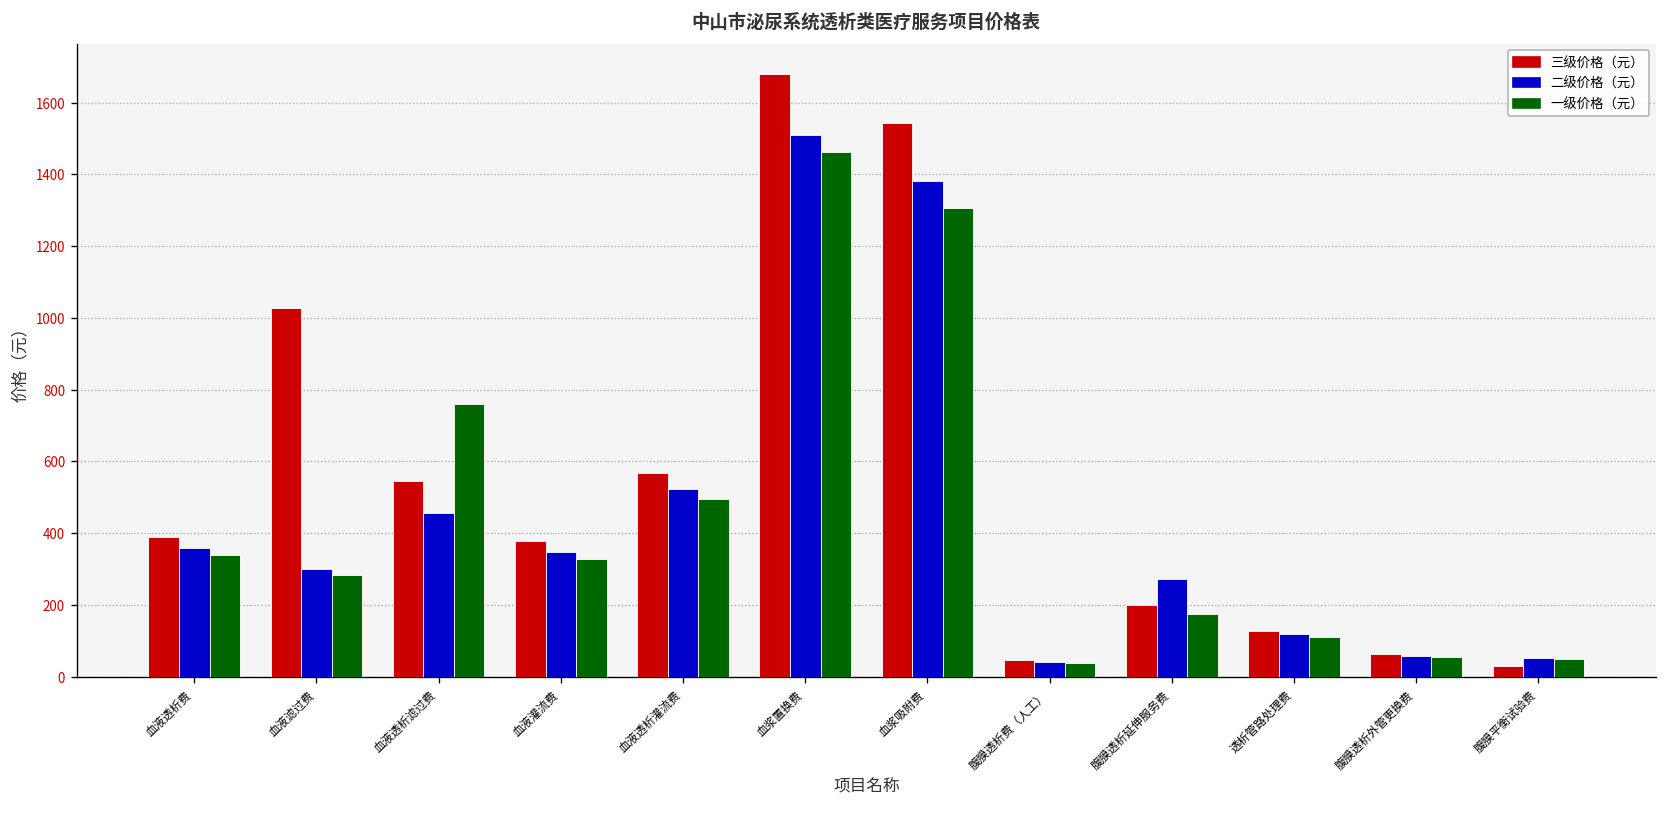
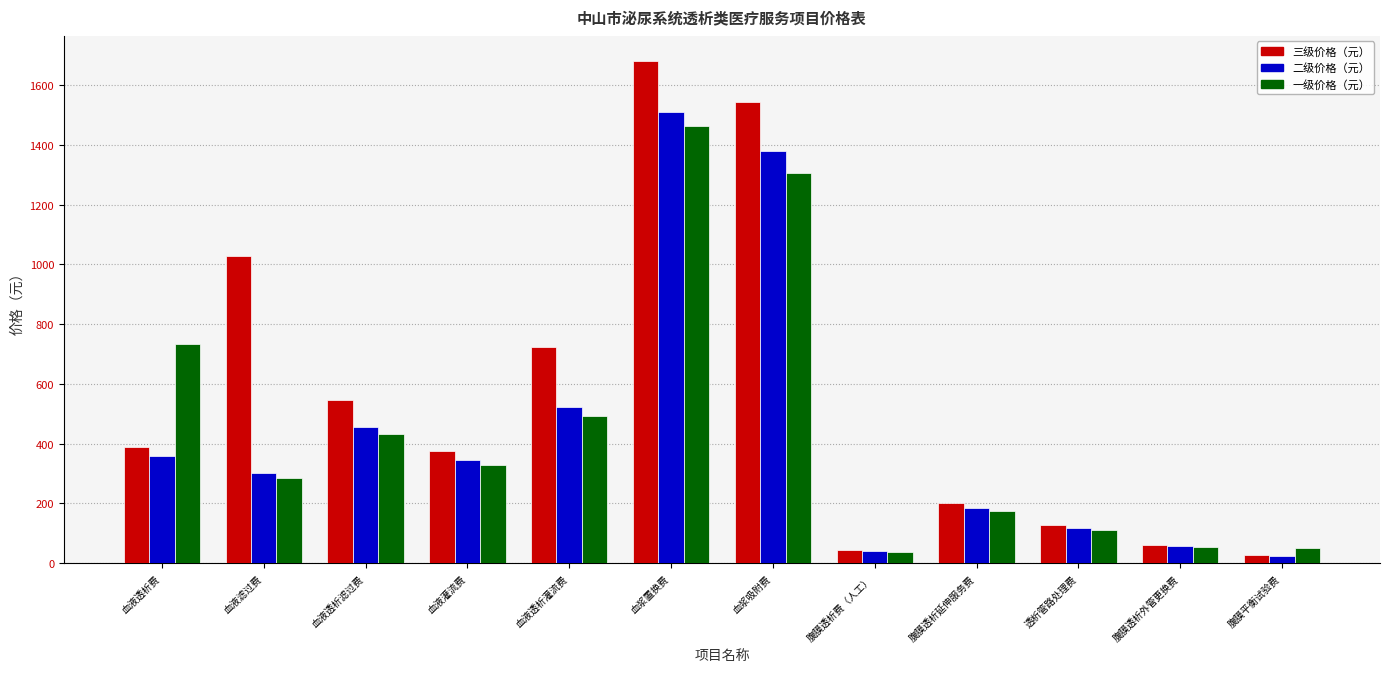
一级价格（元）, 血液透析费: 340 -> 730
一级价格（元）, 血液透析滤过费: 760 -> 430
三级价格（元）, 血液透析灌流费: 570 -> 720
二级价格（元）, 腹膜透析延伸服务费: 270 -> 180
二级价格（元）, 腹膜平衡试验费: 50 -> 20
